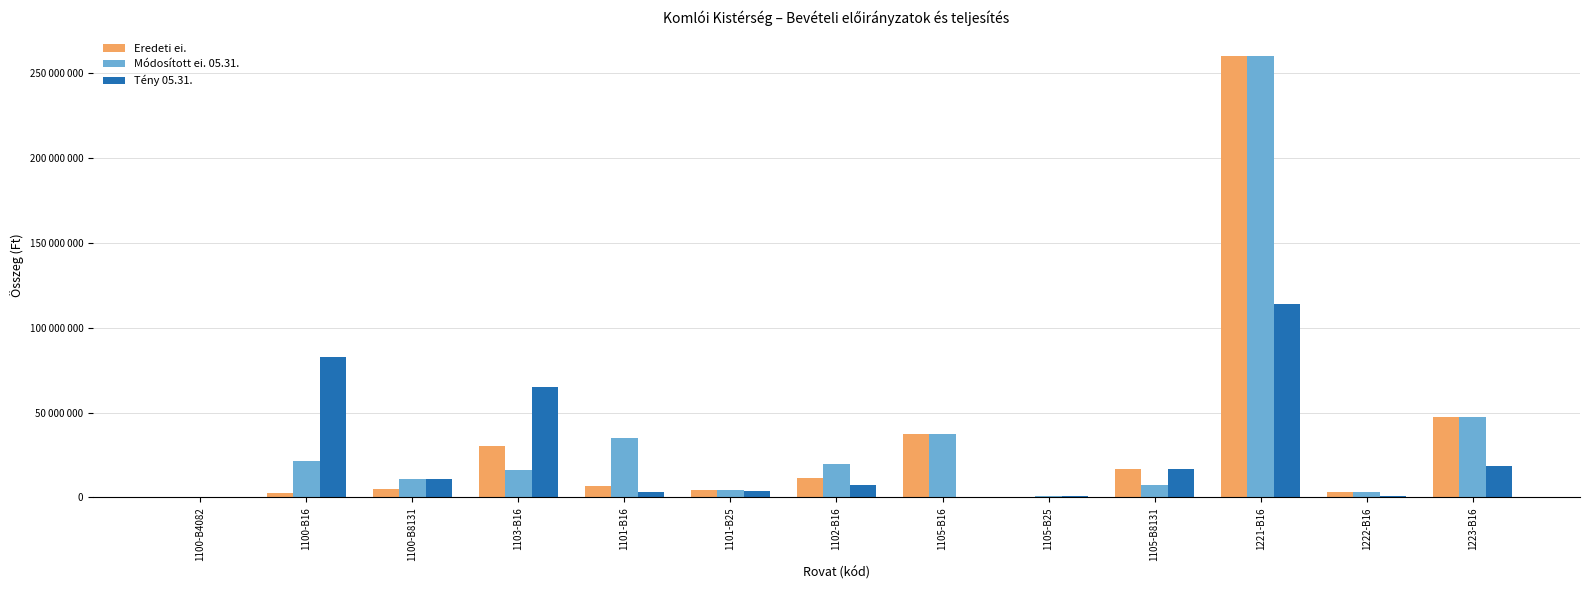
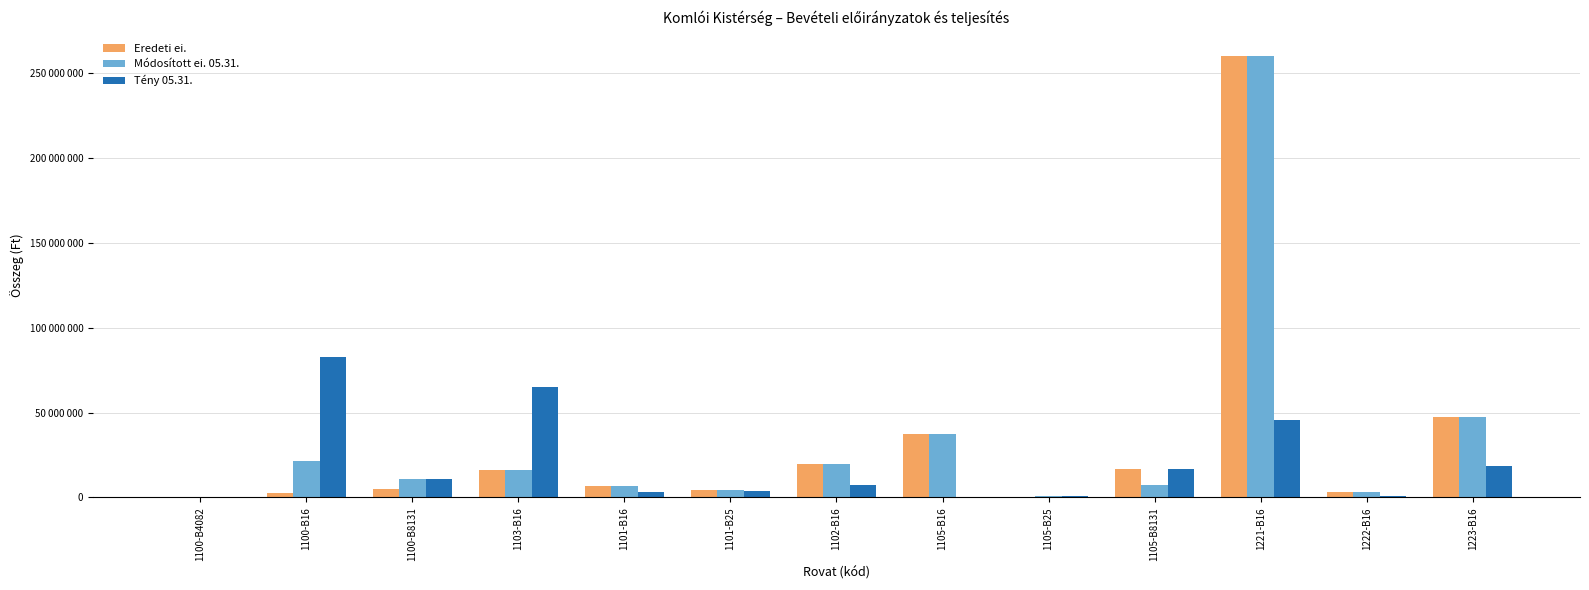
Eredeti ei., 1103-B16: 30000000 -> 16000000
Módosított ei. 05.31., 1101-B16: 35000000 -> 7000000
Eredeti ei., 1102-B16: 12000000 -> 20000000
Tény 05.31., 1221-B16: 114000000 -> 46000000
